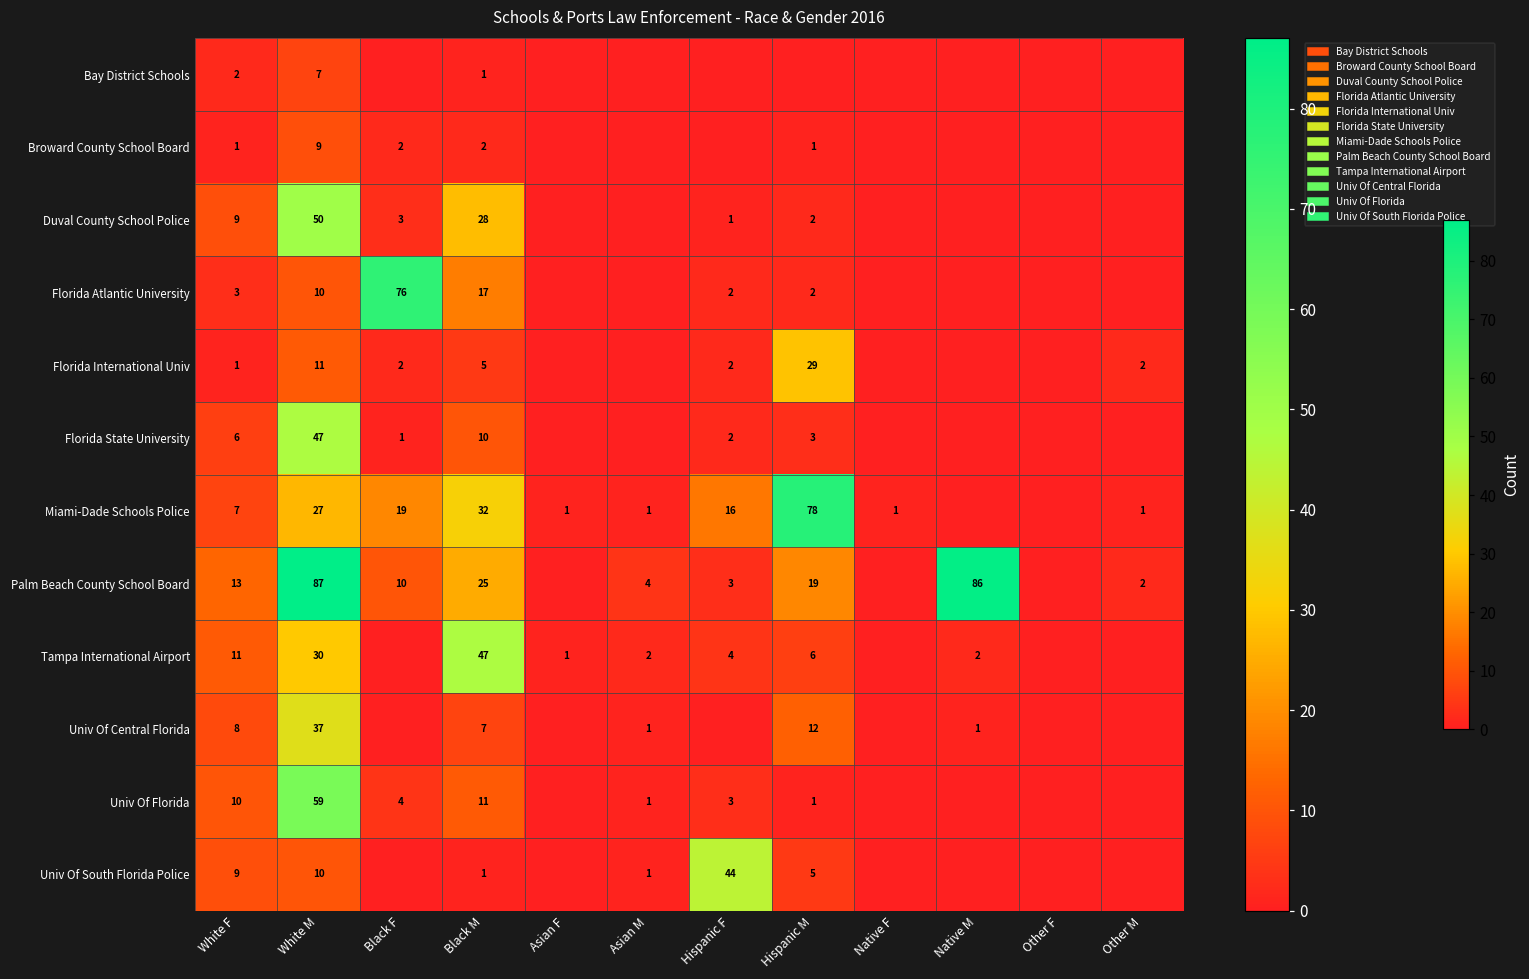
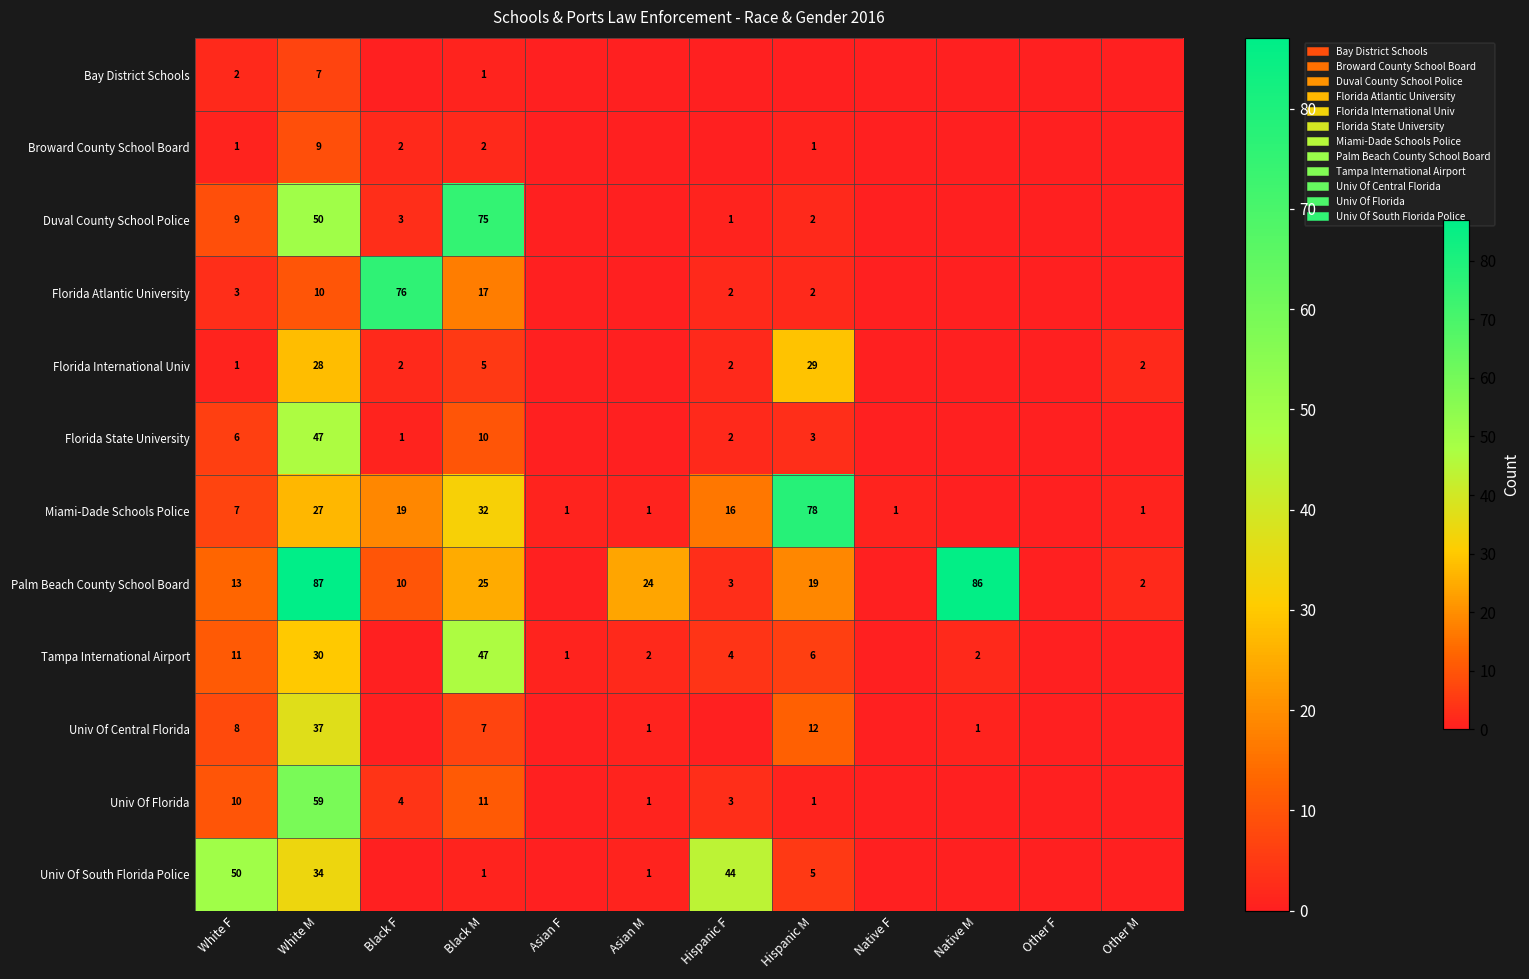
Duval County School Police, Black M: 28 -> 75
Florida International Univ, White M: 11 -> 28
Palm Beach County School Board, Asian M: 4 -> 24
Univ Of South Florida Police, White F: 9 -> 50
Univ Of South Florida Police, White M: 10 -> 34
